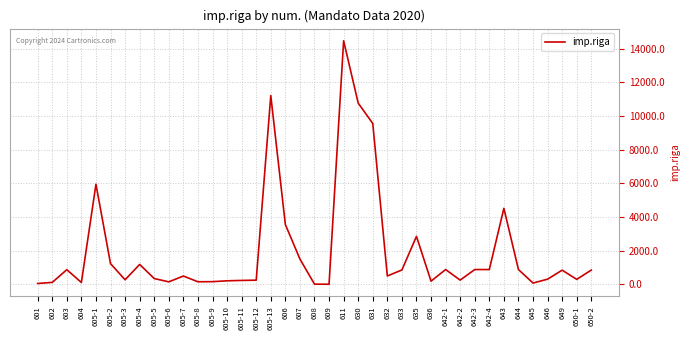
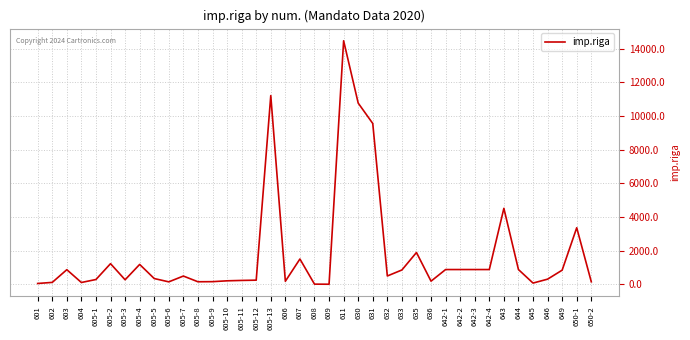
605-1: 5900 -> 300
606: 3500 -> 200
635: 2800 -> 1900
642-2: 200 -> 900
650-1: 300 -> 3400
650-2: 800 -> 100
